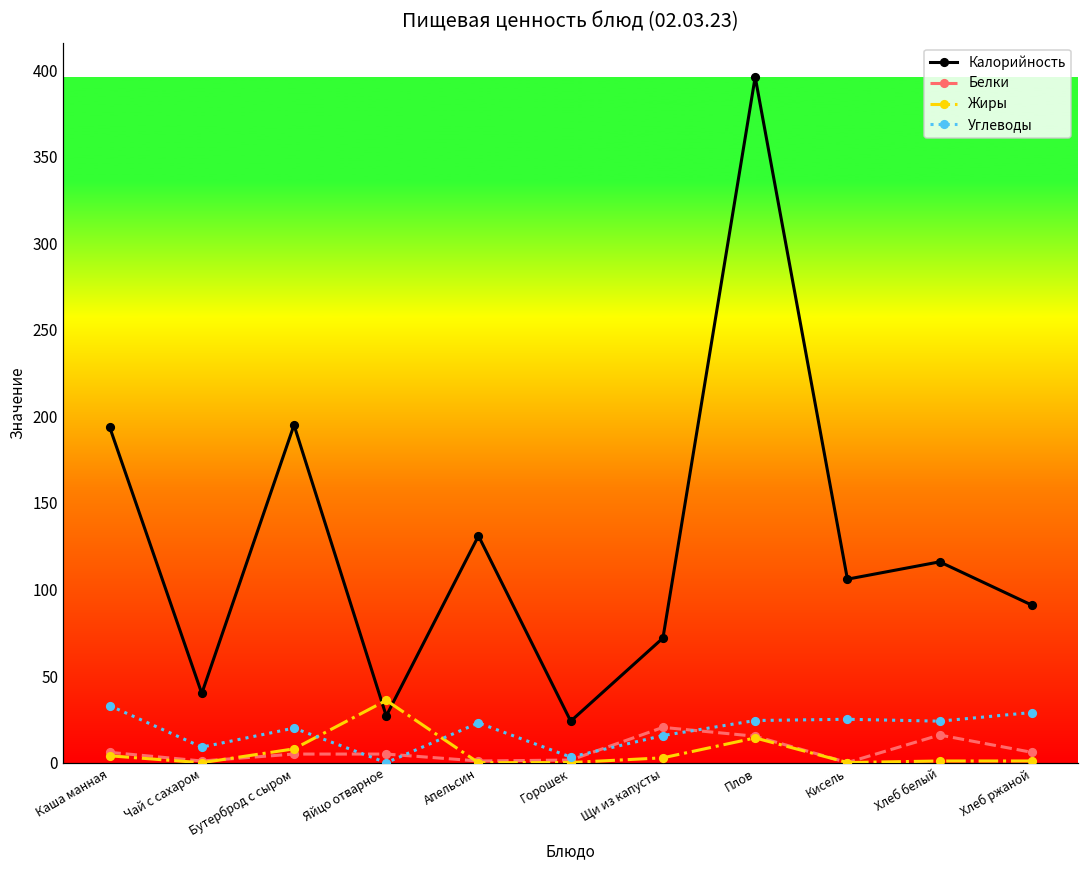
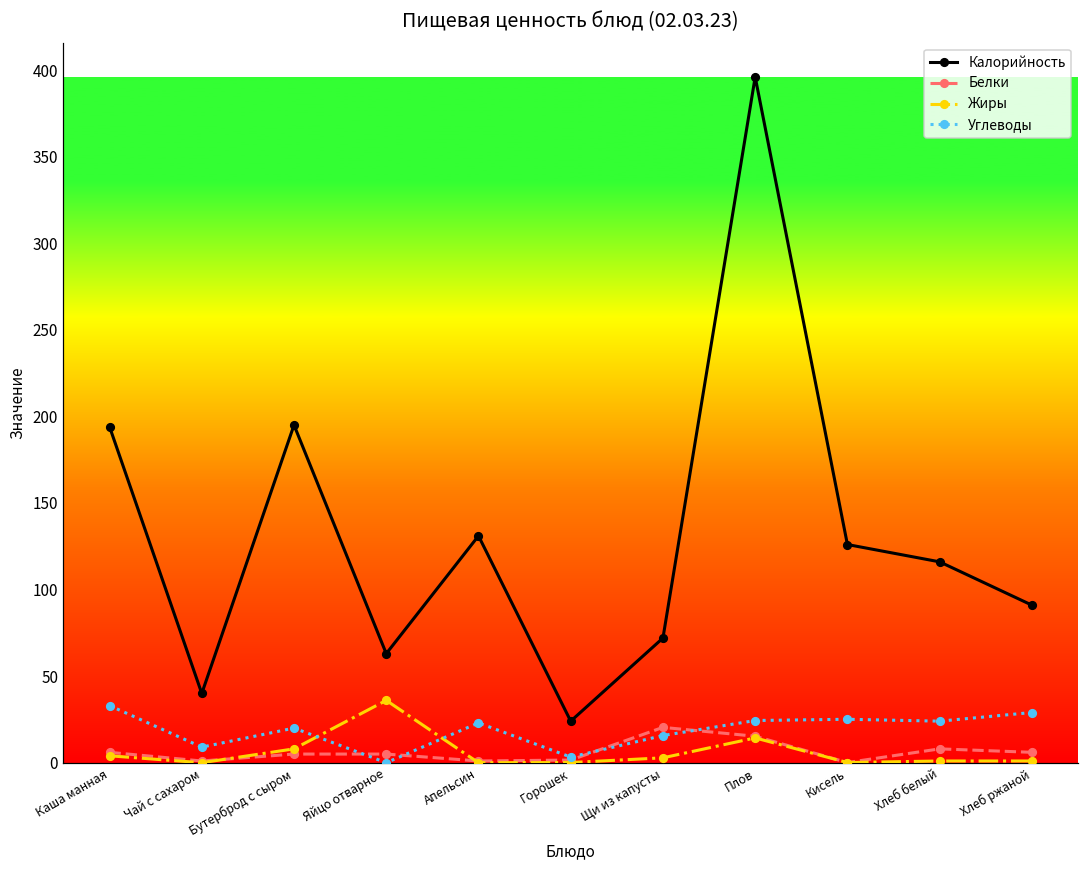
Калорийность, Яйцо отварное: 27 -> 63
Калорийность, Кисель: 106 -> 126
Белки, Хлеб белый: 16 -> 8
